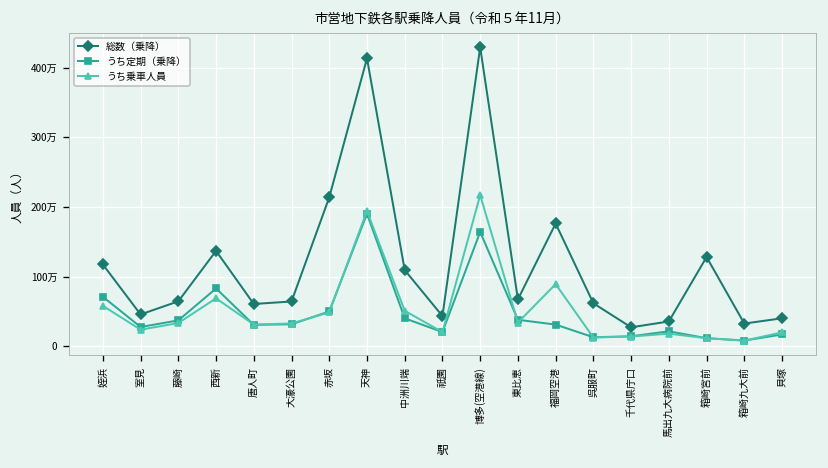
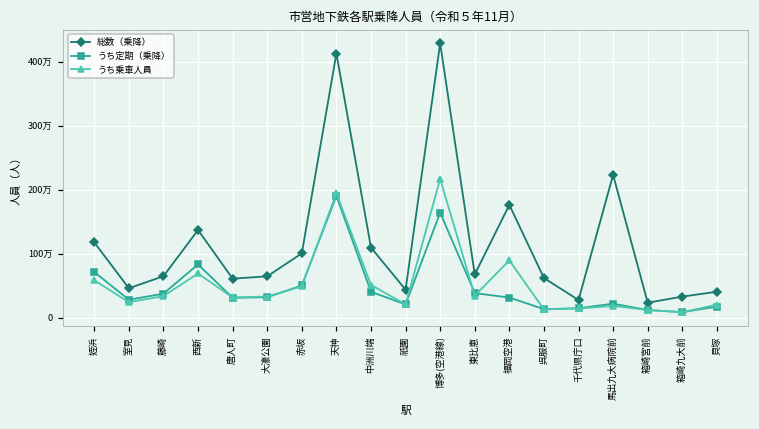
総数（乗降）, 赤坂: 210万 -> 100万
総数（乗降）, 馬出九大病院前: 40万 -> 220万
総数（乗降）, 箱崎宮前: 130万 -> 20万
